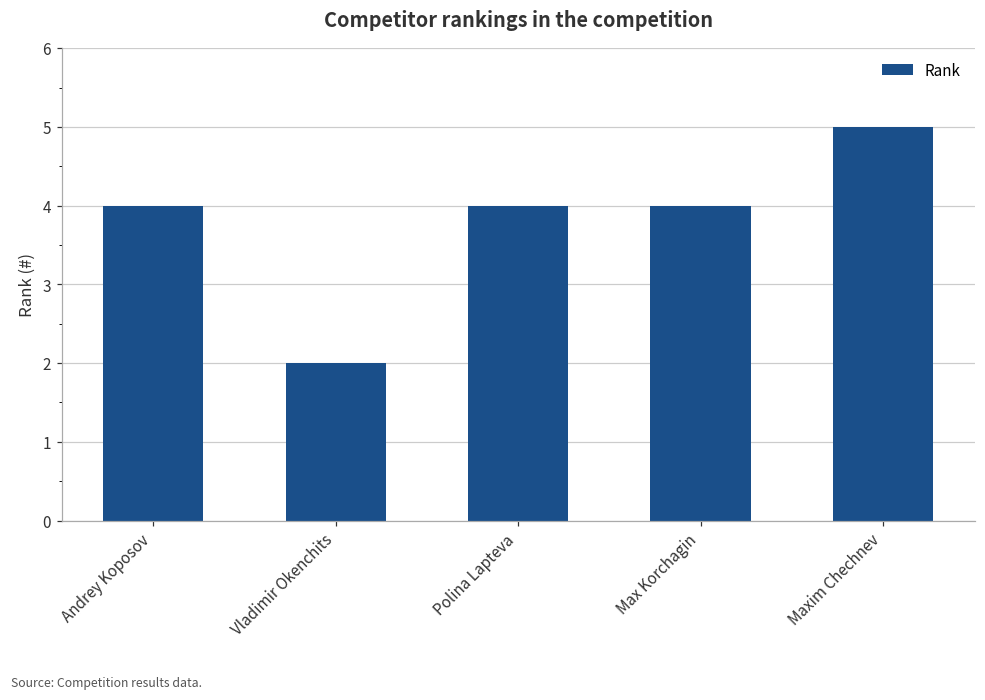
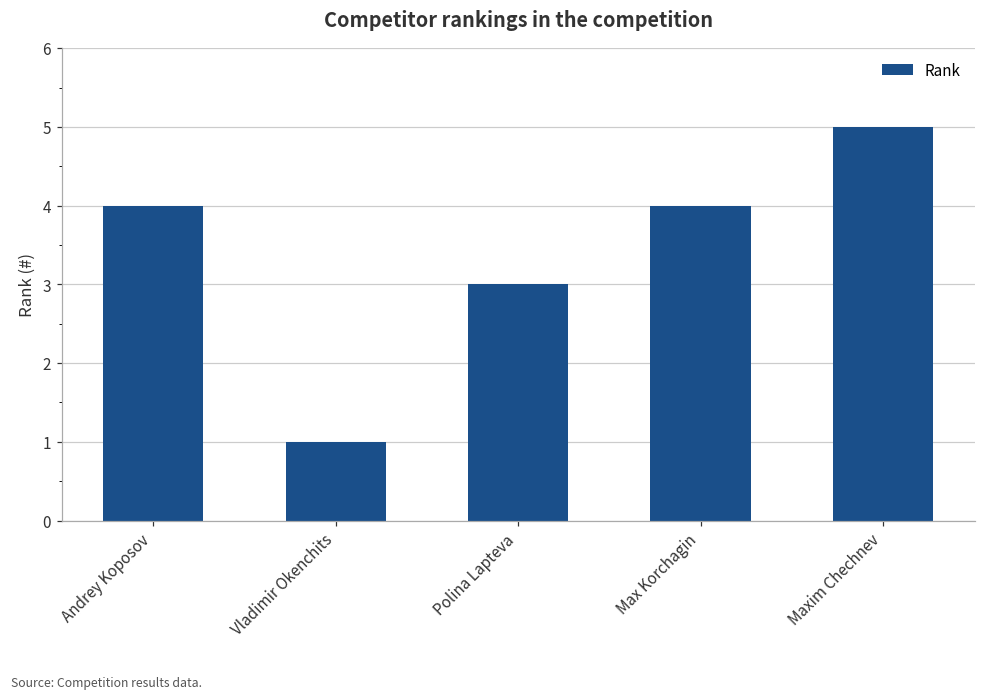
Vladimir Okenchits: 2 -> 1
Polina Lapteva: 4 -> 3
